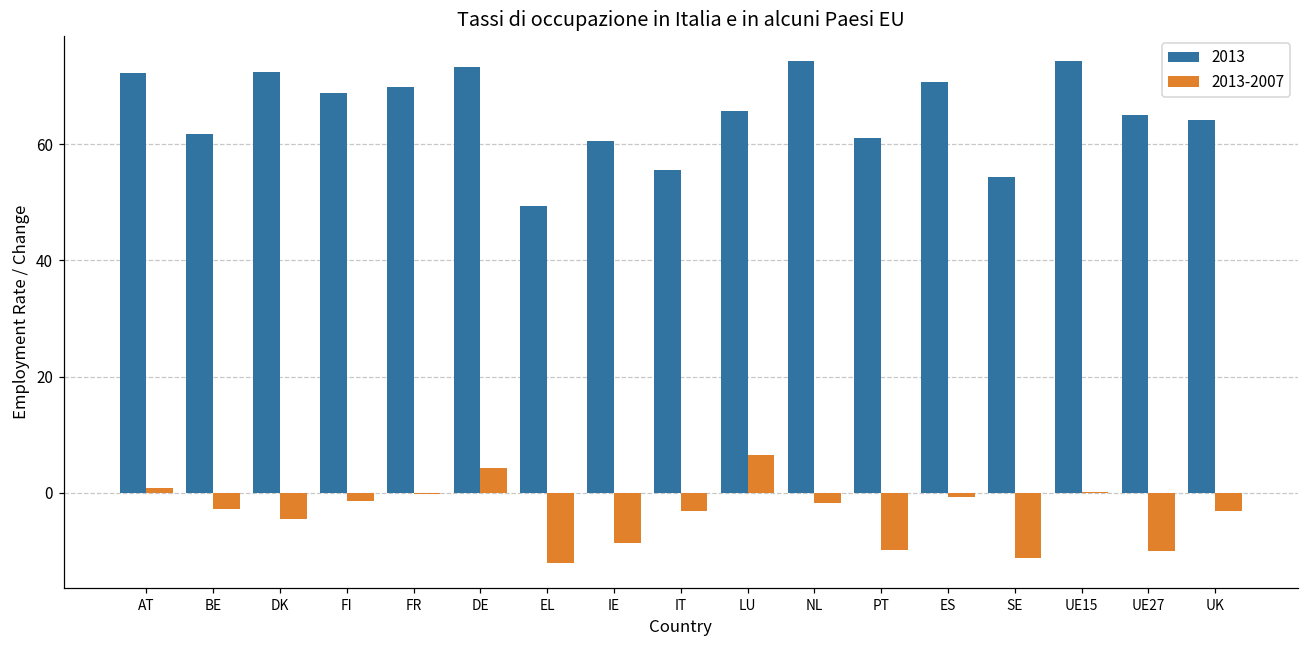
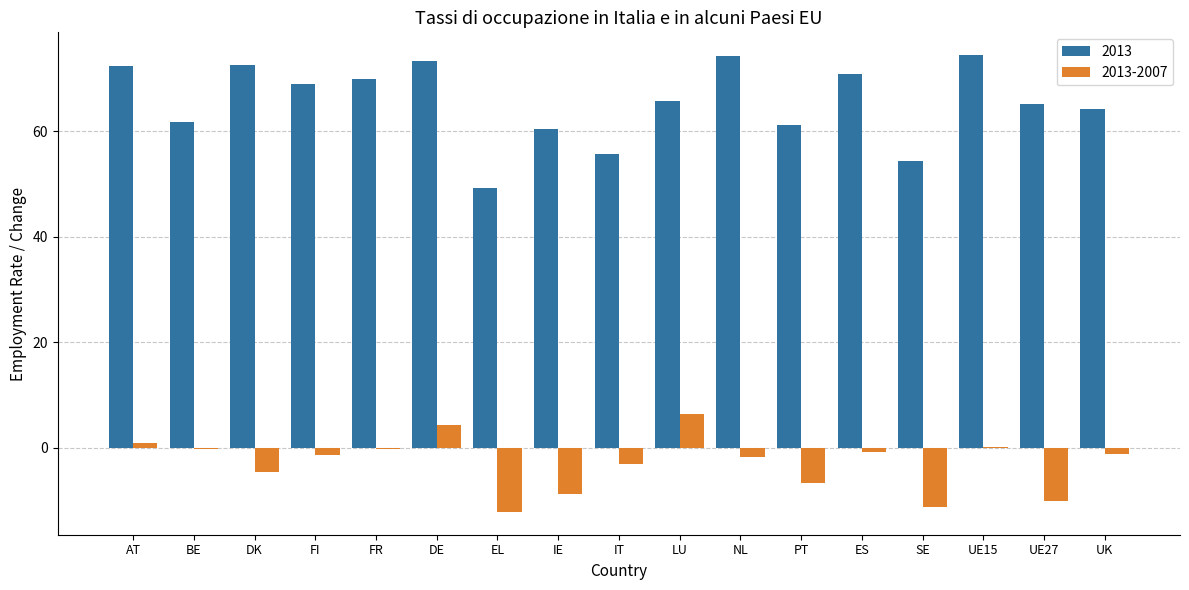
2013-2007, BE: -3 -> 0
2013-2007, PT: -10 -> -7
2013-2007, UK: -3 -> -1
